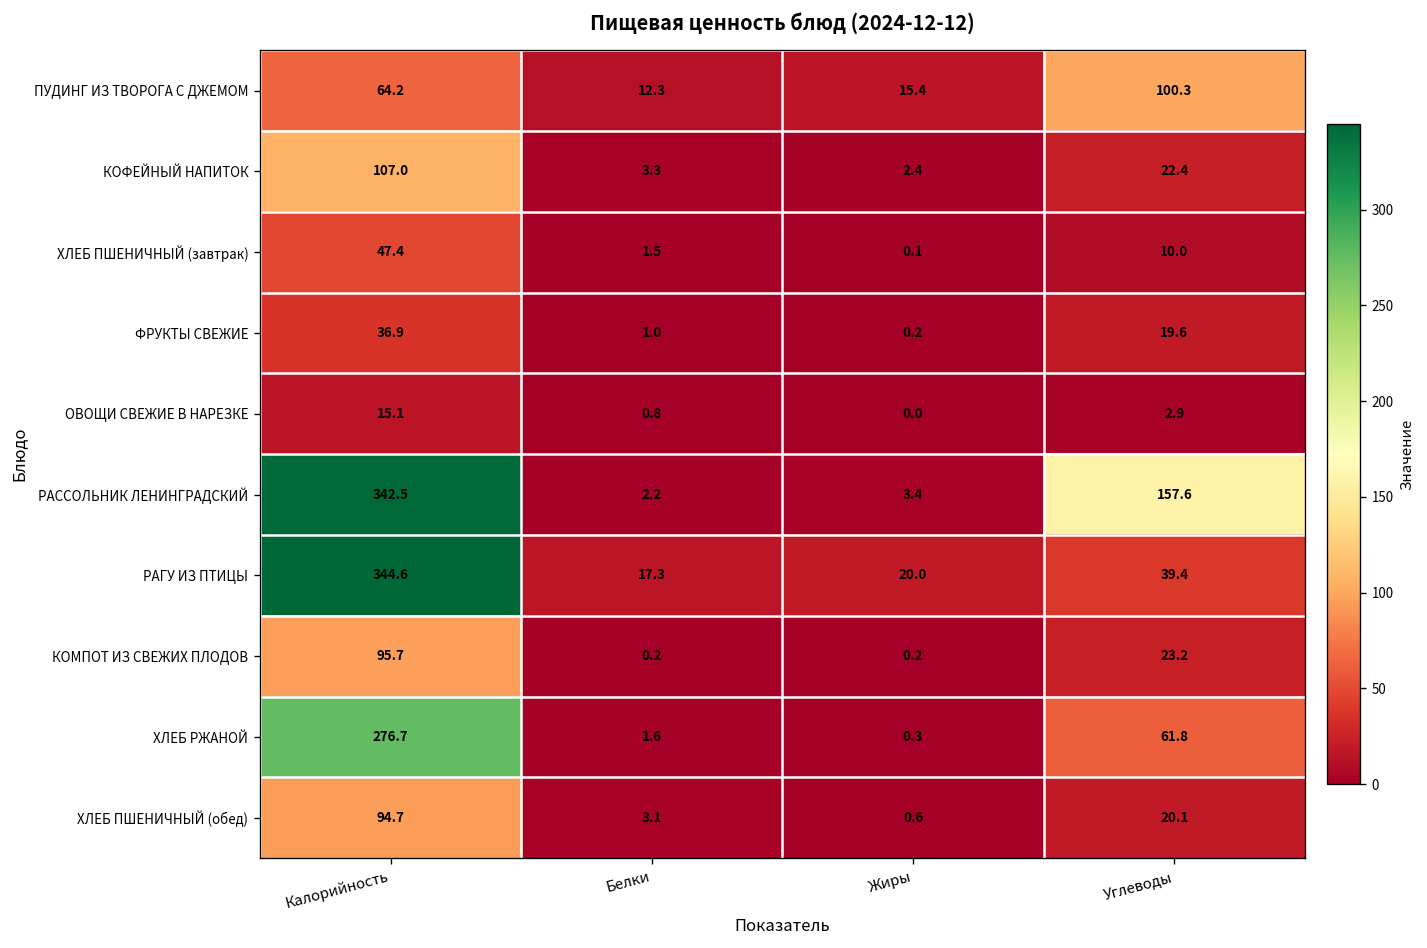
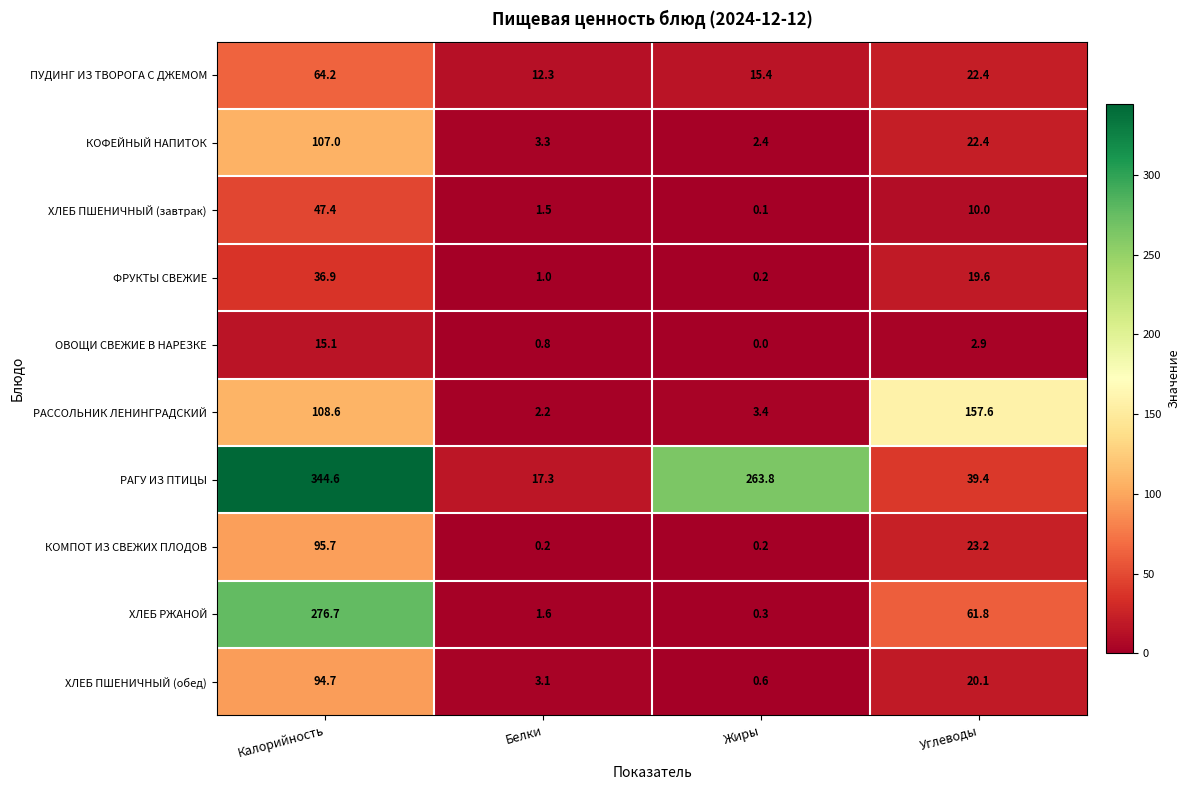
ПУДИНГ ИЗ ТВОРОГА С ДЖЕМОМ, Углеводы: 100.3 -> 22.4
РАССОЛЬНИК ЛЕНИНГРАДСКИЙ, Калорийность: 342.5 -> 108.6
РАГУ ИЗ ПТИЦЫ, Жиры: 20.0 -> 263.8
